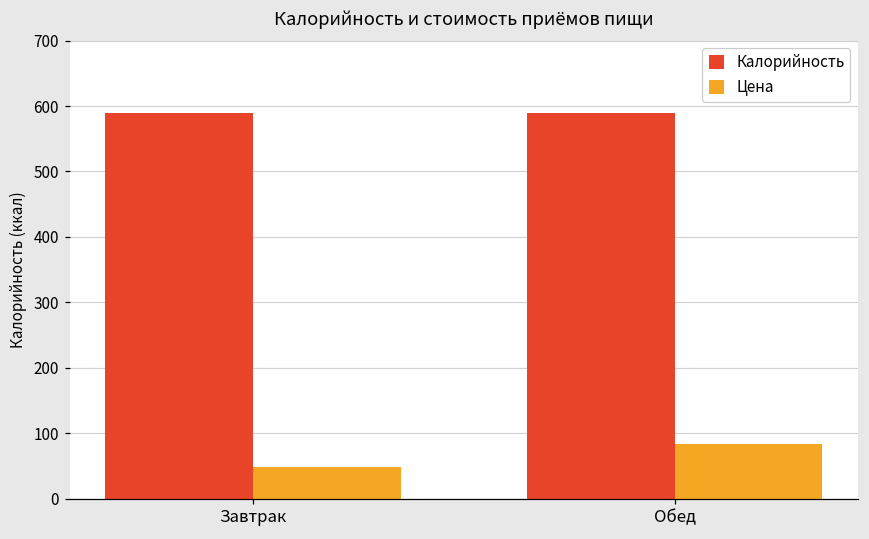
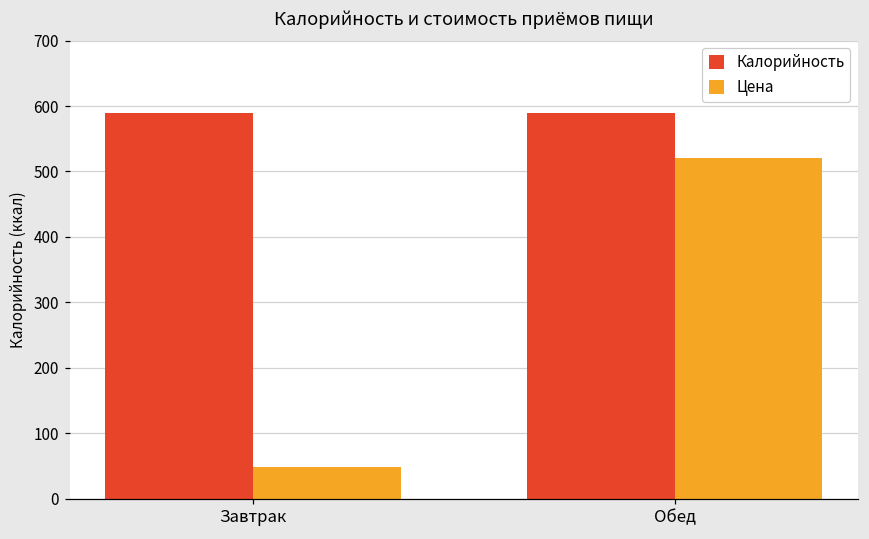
Цена, Обед: 80 -> 520
